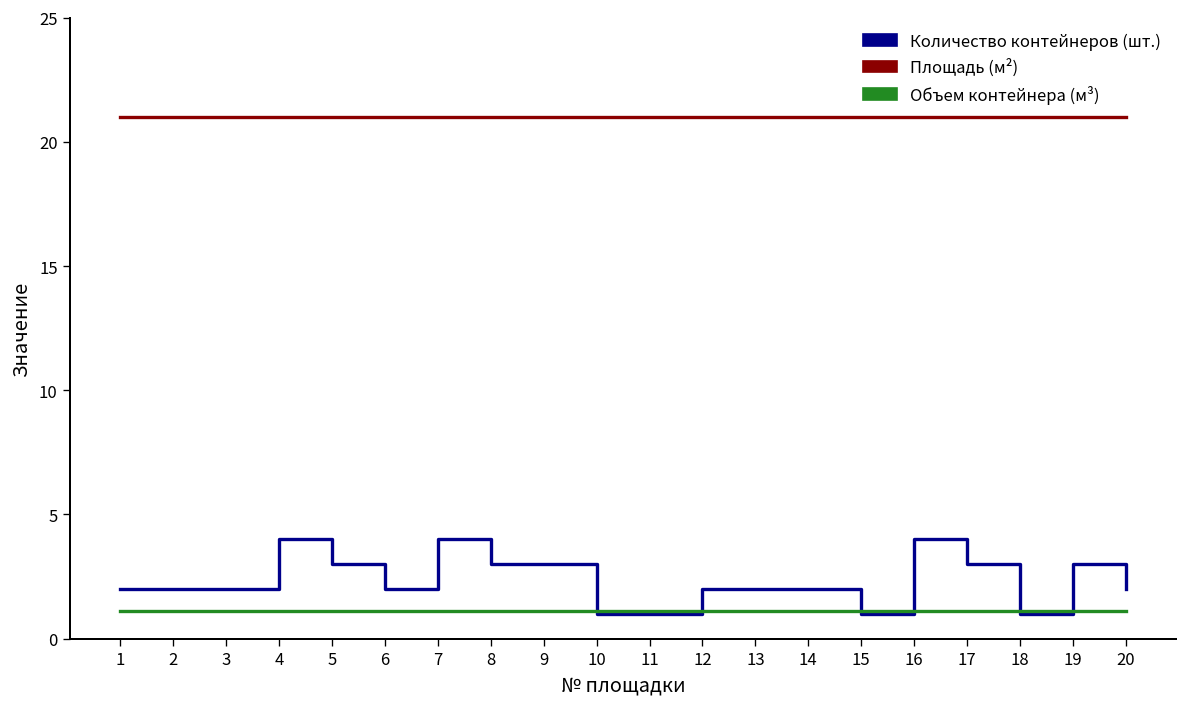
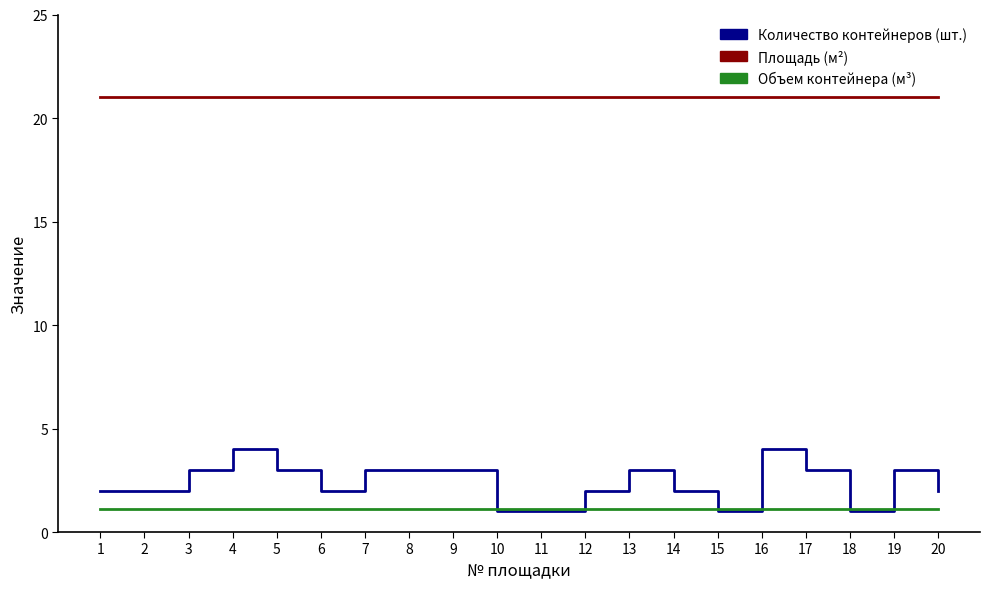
Количество контейнеров (шт.), 3: 2 -> 3
Количество контейнеров (шт.), 7: 4 -> 3
Количество контейнеров (шт.), 13: 2 -> 3
